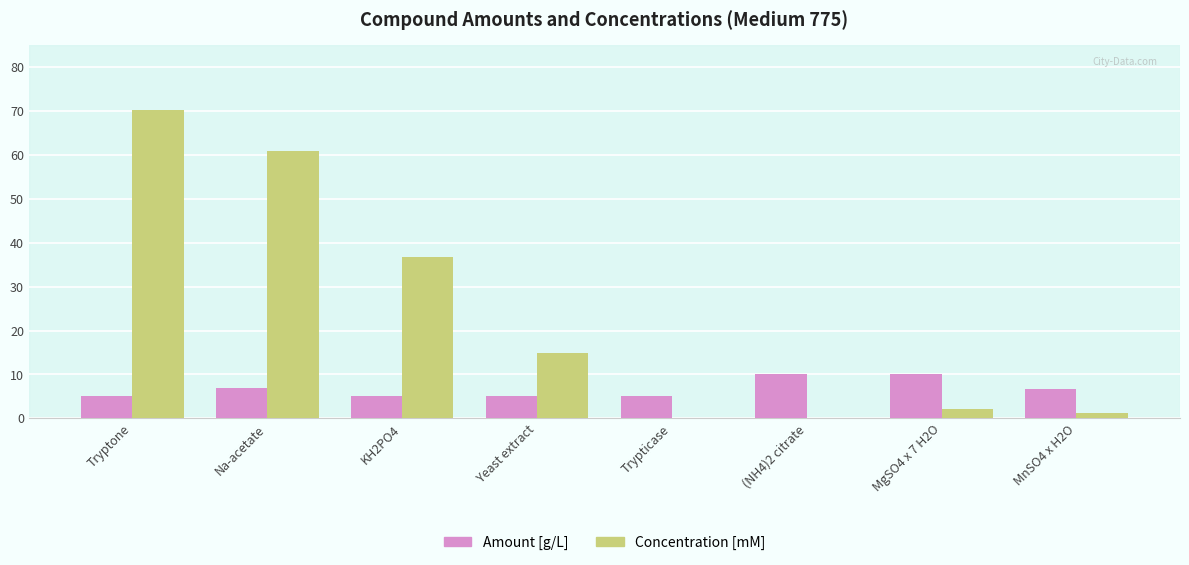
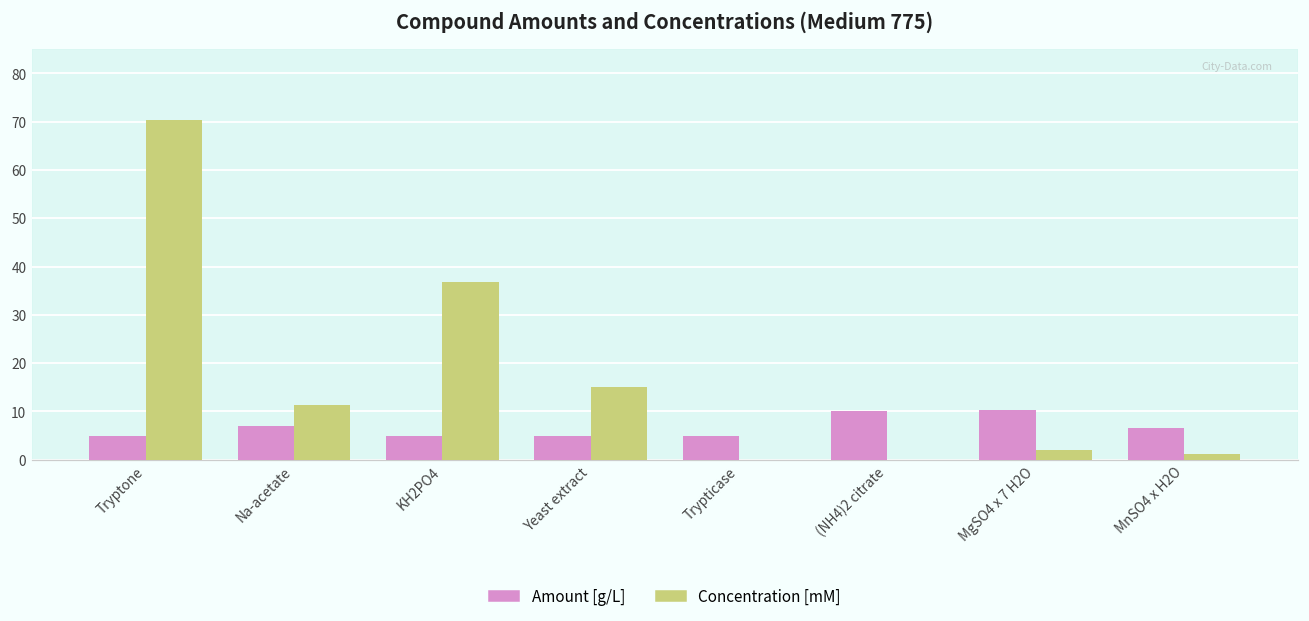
Concentration [mM], Na-acetate: 61 -> 11
